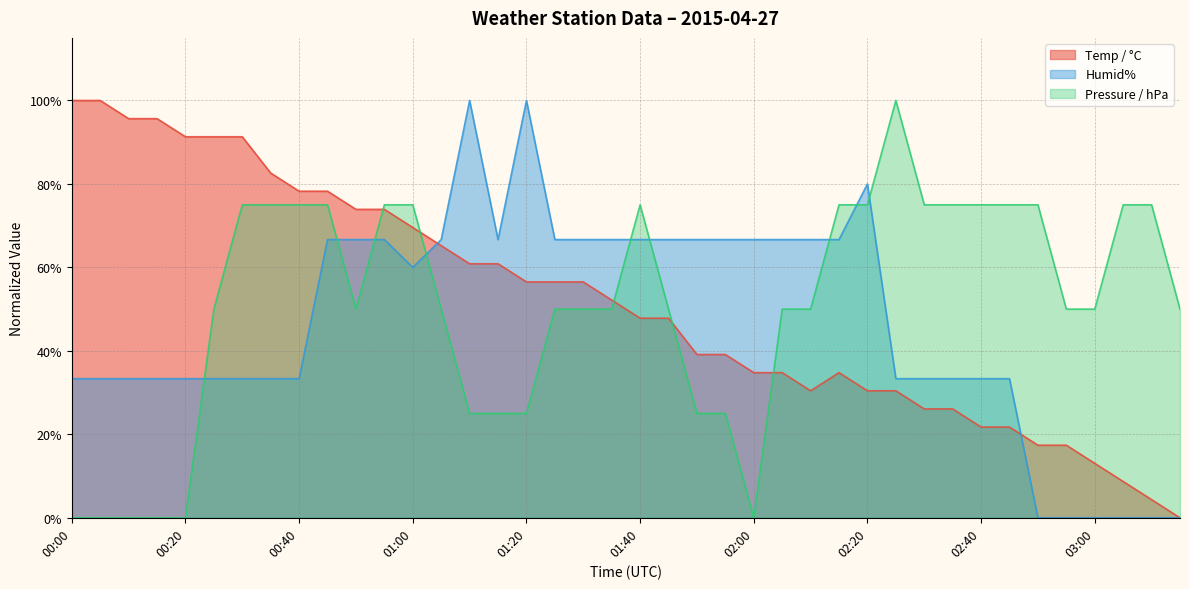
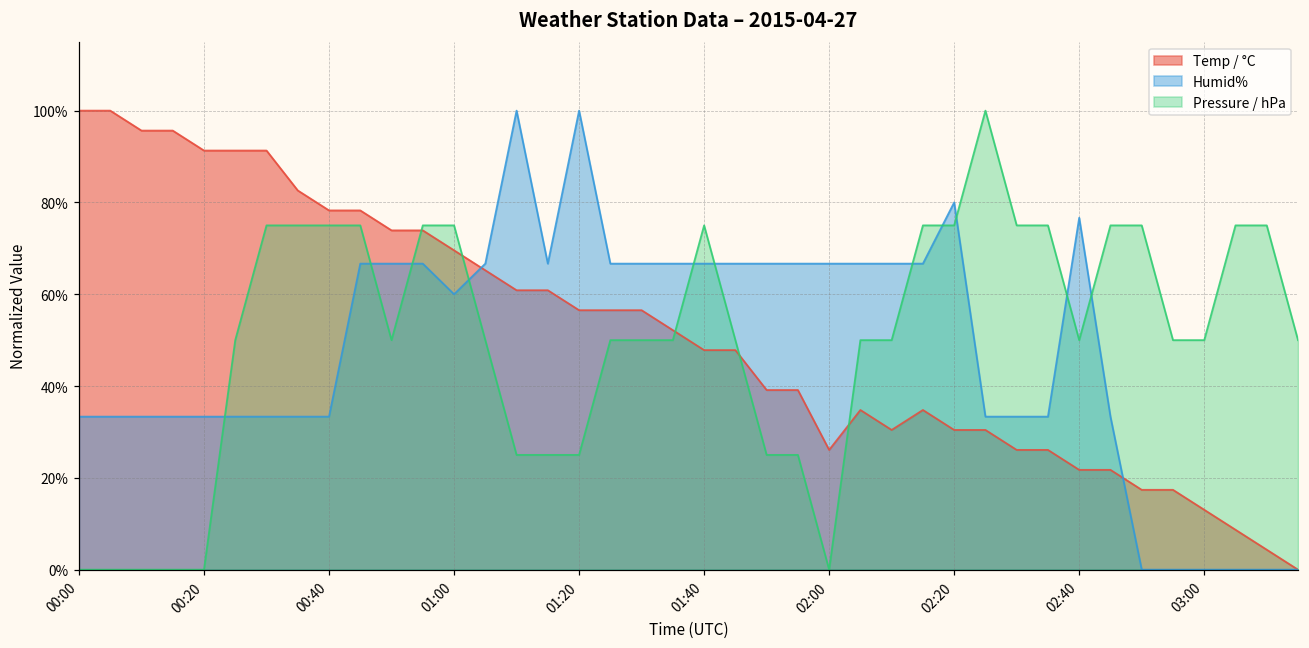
Temp / °C, 02:00: 35% -> 26%
Humid%, 02:40: 33% -> 77%
Pressure / hPa, 02:40: 75% -> 50%
